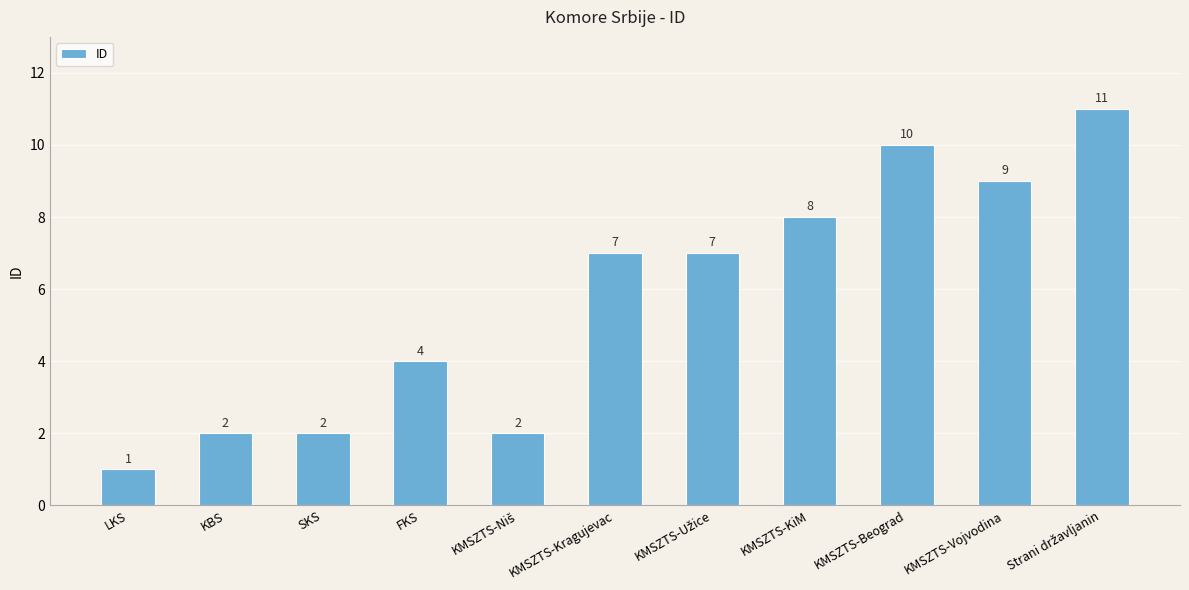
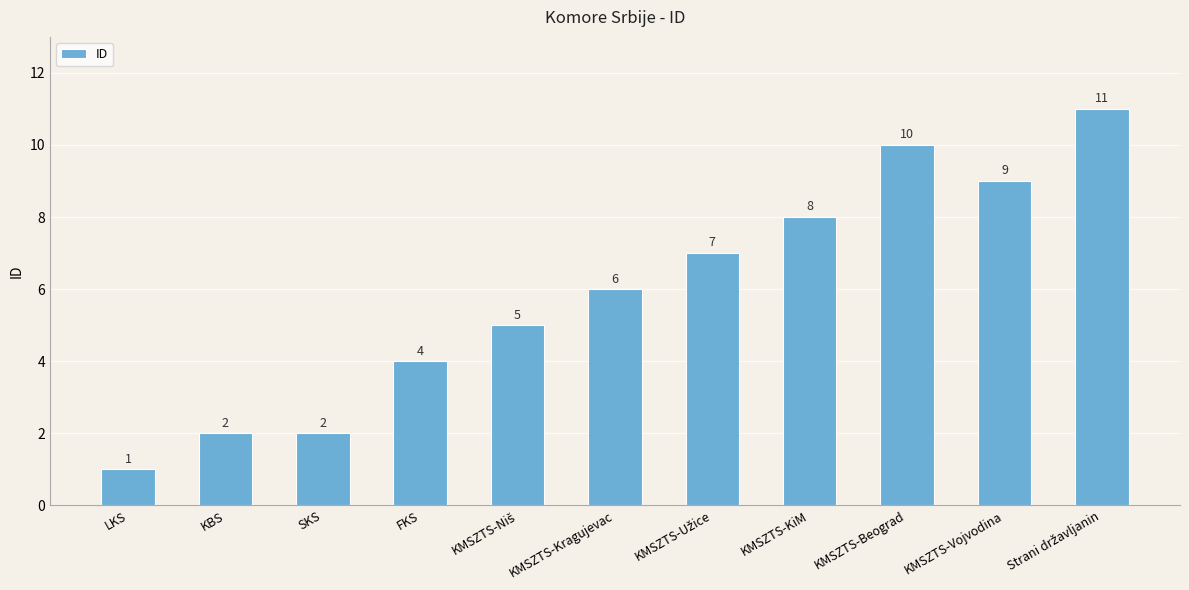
KMSZTS-Niš: 2 -> 5
KMSZTS-Kragujevac: 7 -> 6
